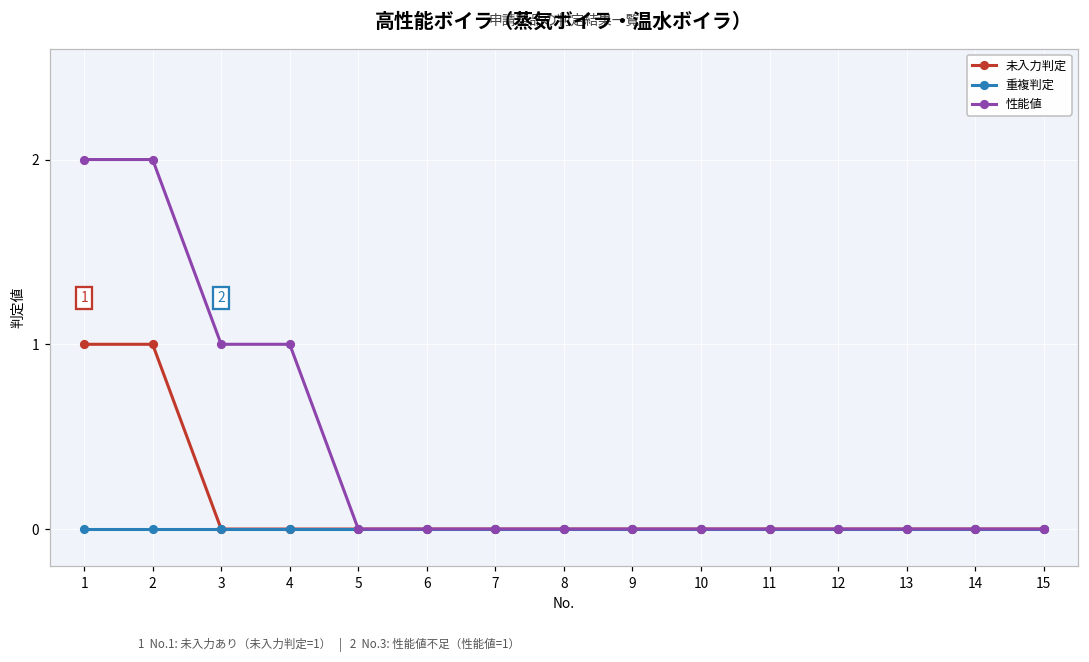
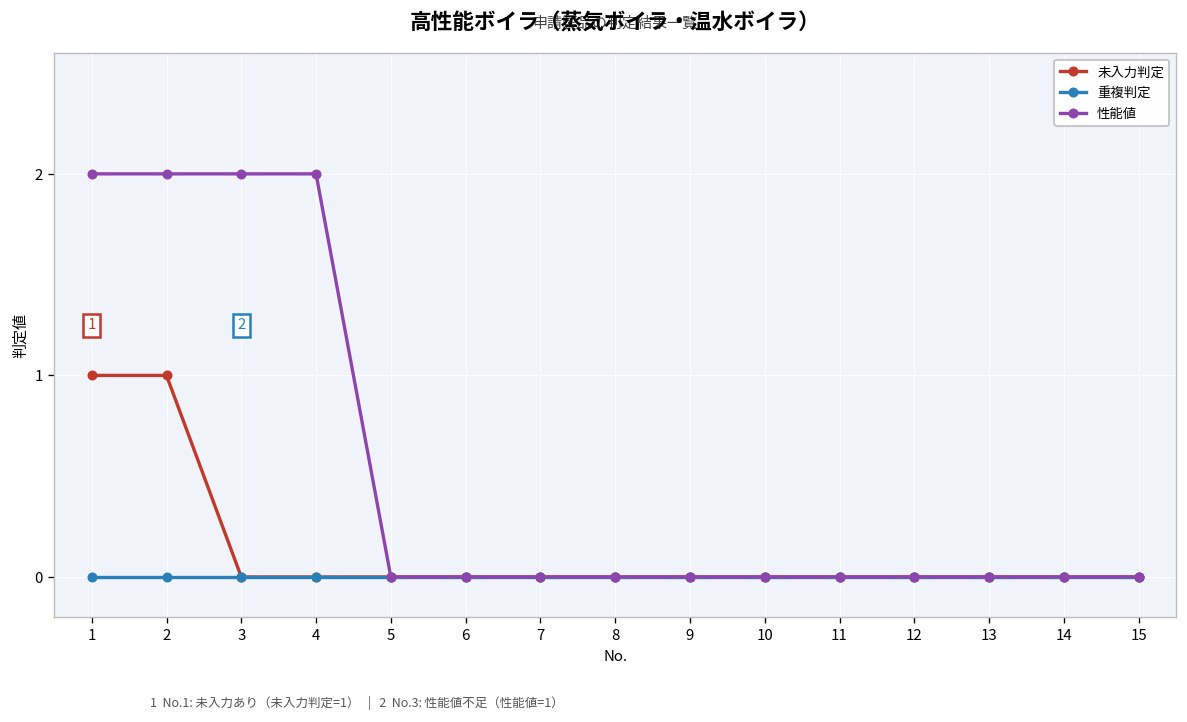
性能値, 3: 1 -> 2
性能値, 4: 1 -> 2
